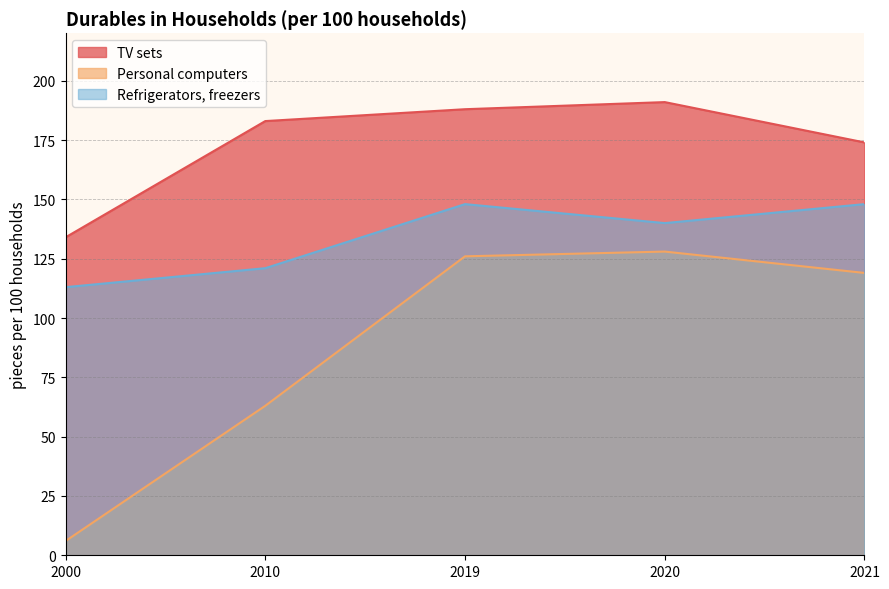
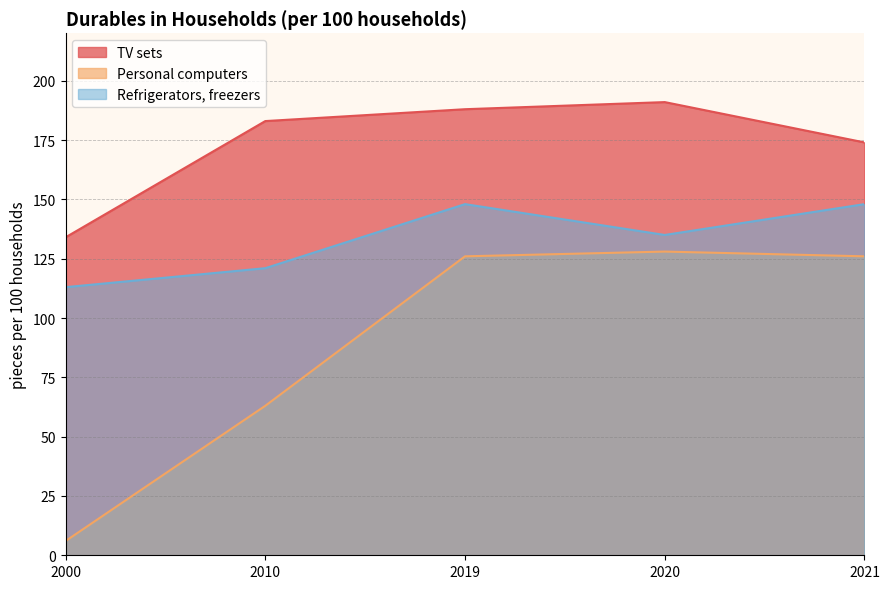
Refrigerators, freezers, 2020: 140 -> 135
Personal computers, 2021: 119 -> 126
